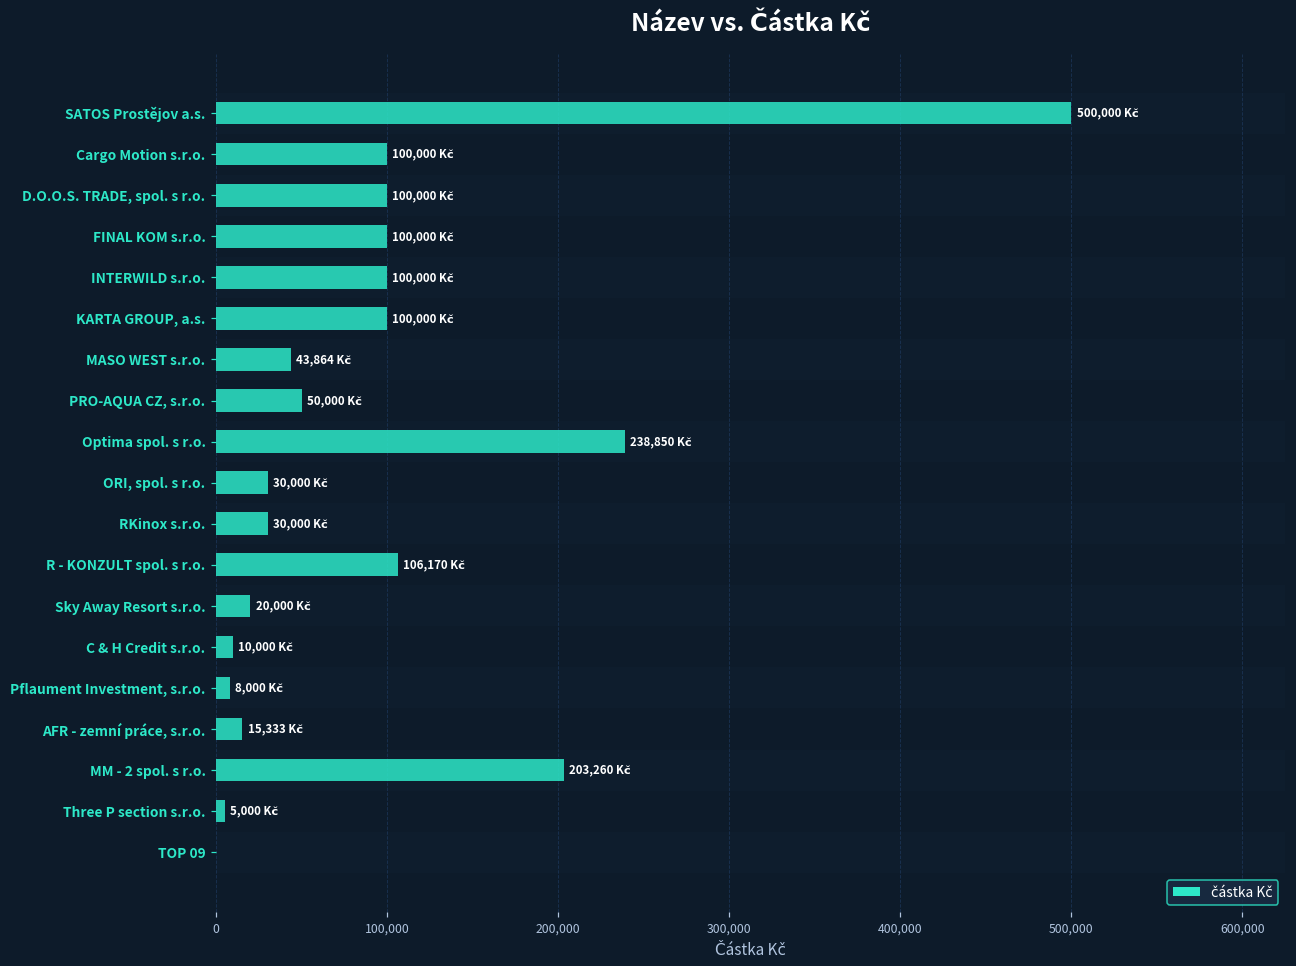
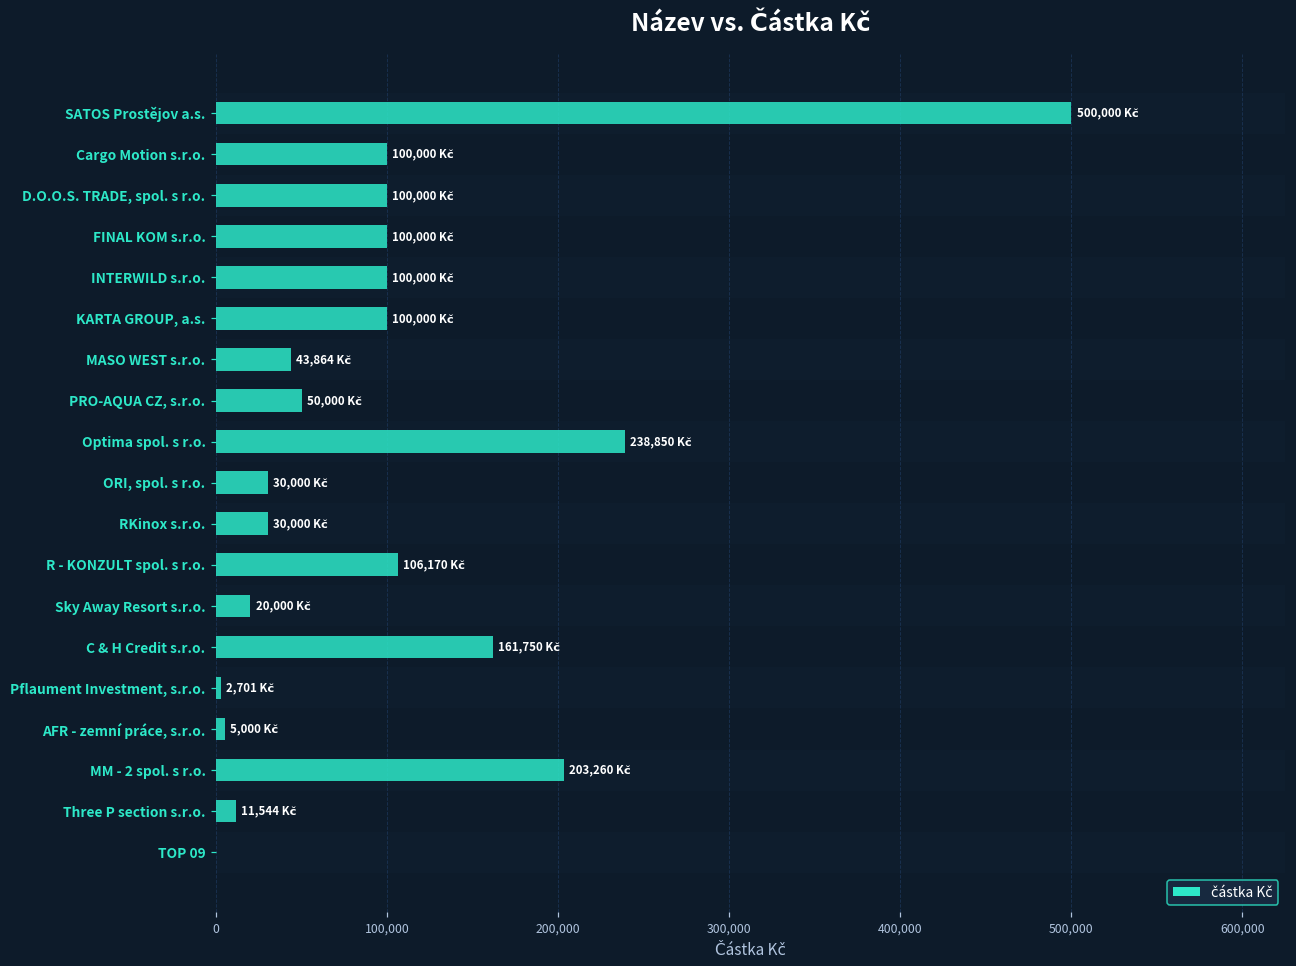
C & H Credit s.r.o.: 10,000 -> 161,750
Pflaument Investment, s.r.o.: 8,000 -> 2,701
AFR - zemní práce, s.r.o.: 15,333 -> 5,000
Three P section s.r.o.: 5,000 -> 11,544
